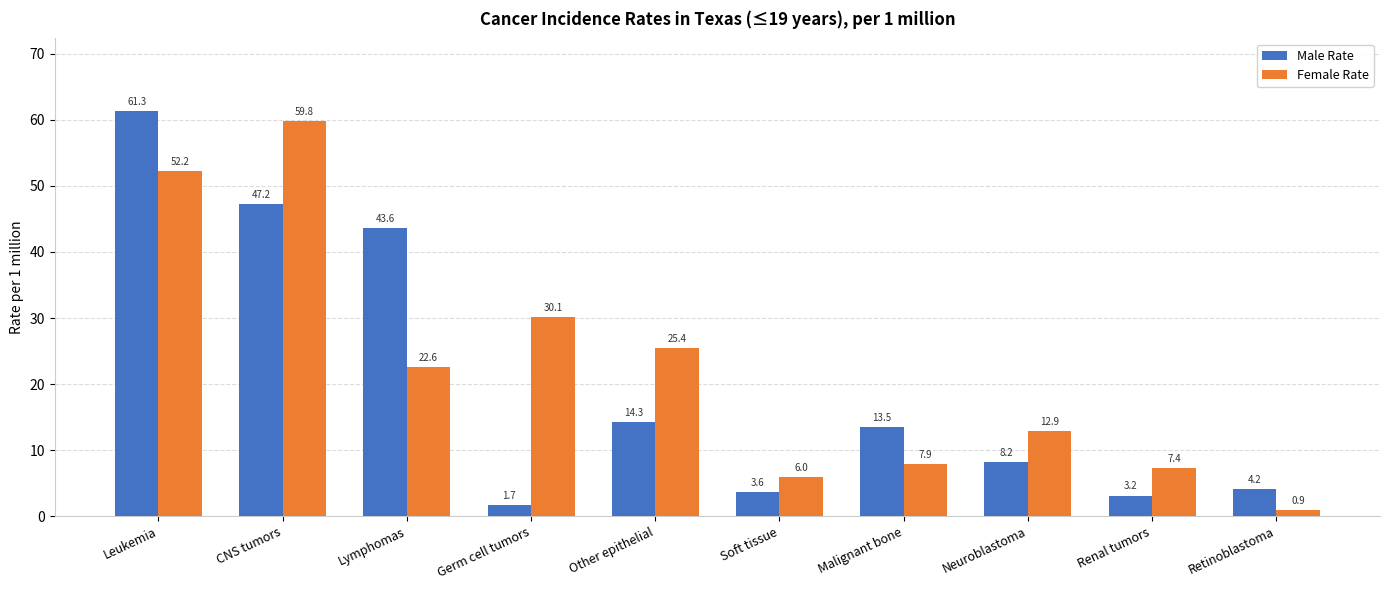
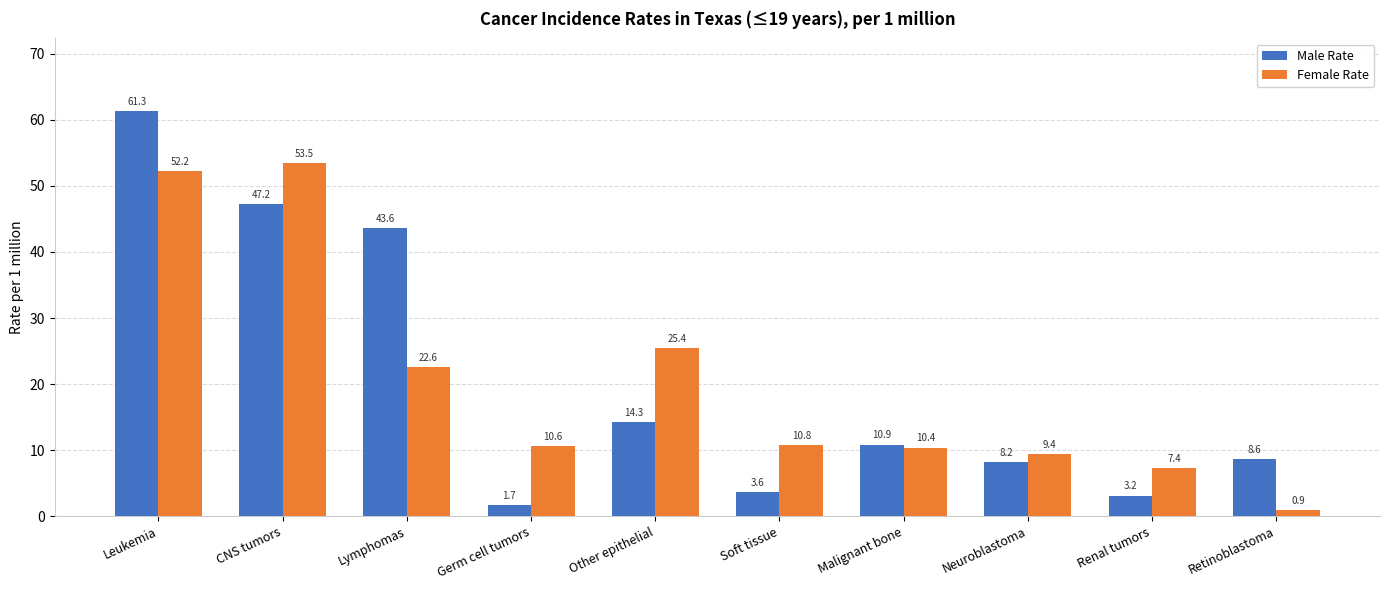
Female Rate, CNS tumors: 59.8 -> 53.5
Female Rate, Germ cell tumors: 30.1 -> 10.6
Female Rate, Soft tissue: 6.0 -> 10.8
Male Rate, Malignant bone: 13.5 -> 10.9
Female Rate, Malignant bone: 7.9 -> 10.4
Female Rate, Neuroblastoma: 12.9 -> 9.4
Male Rate, Retinoblastoma: 4.2 -> 8.6
